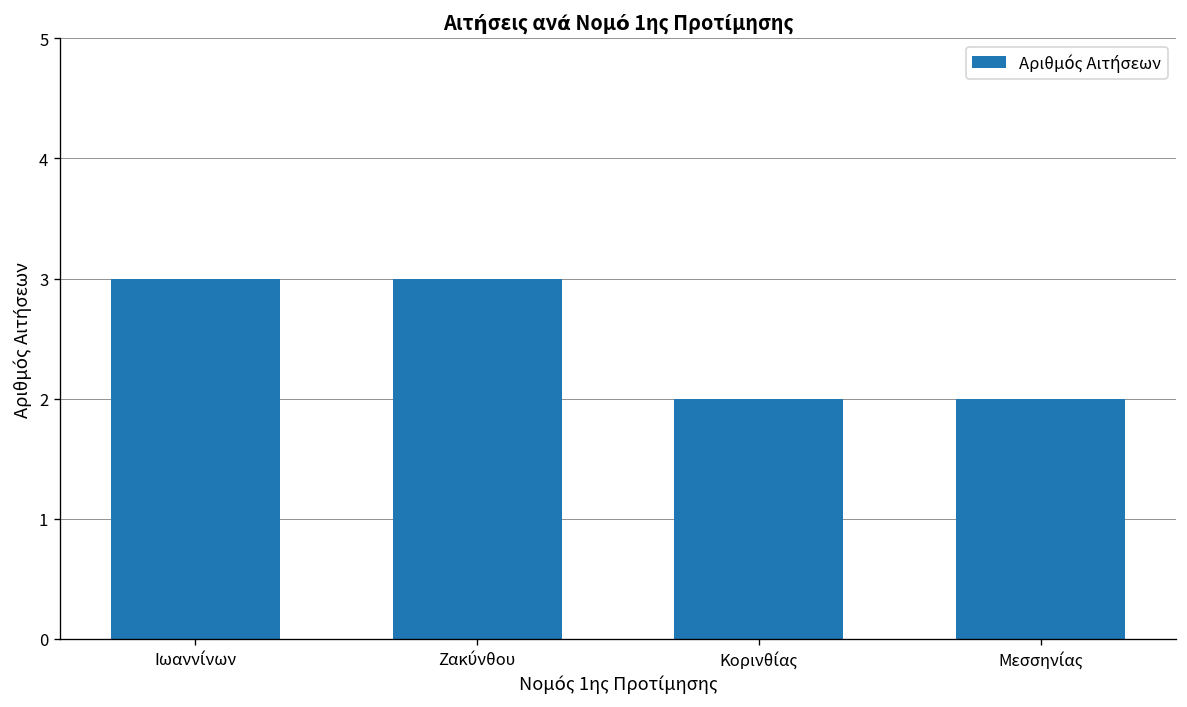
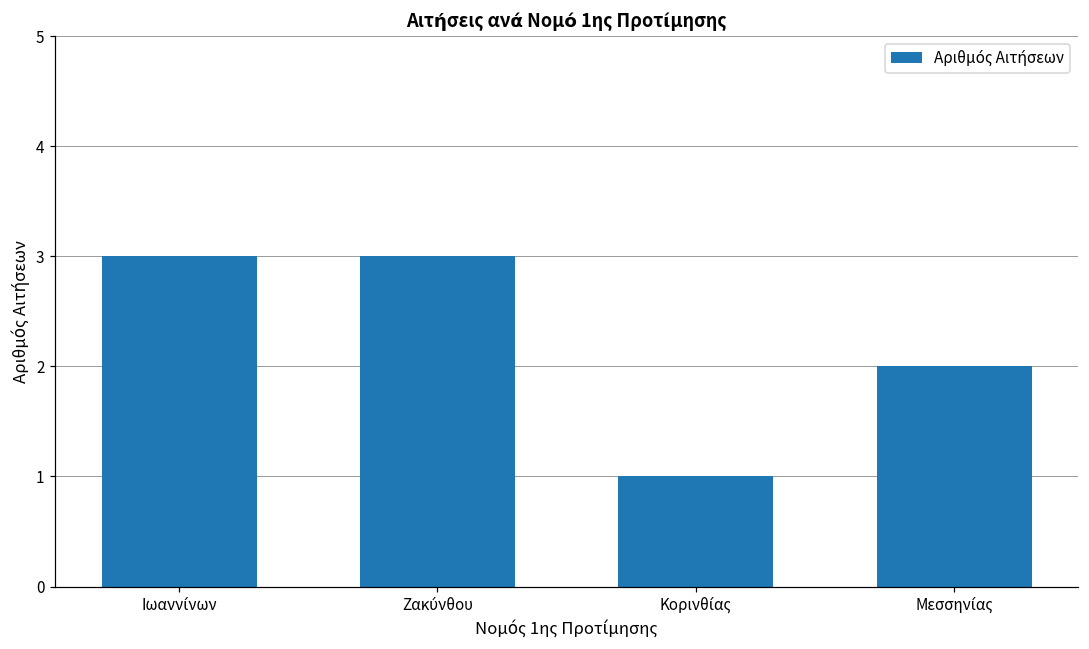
Κορινθίας: 2 -> 1
